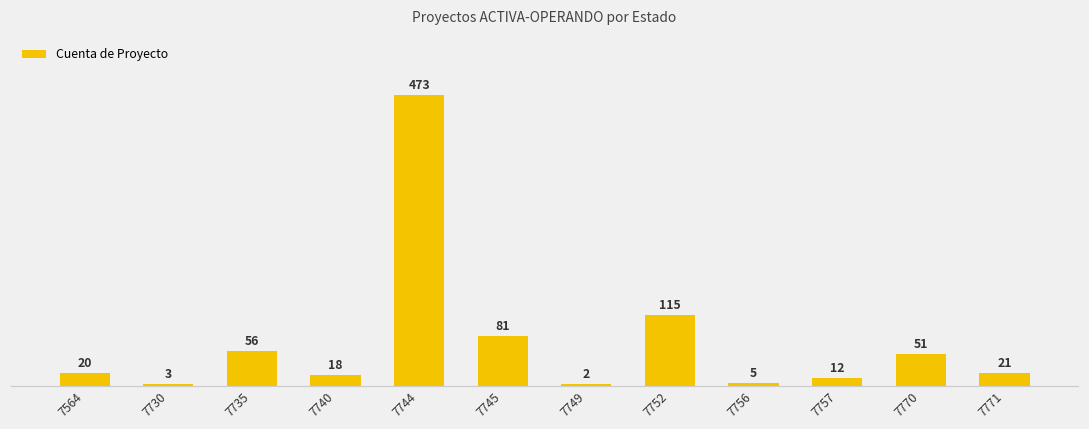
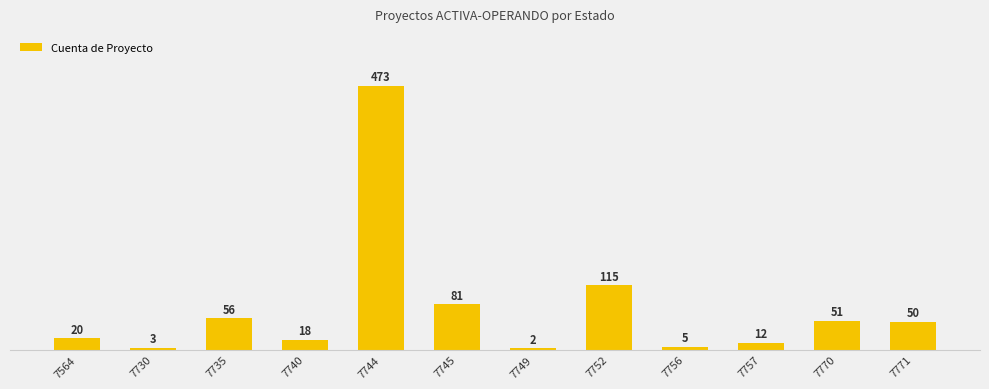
7771: 21 -> 50
